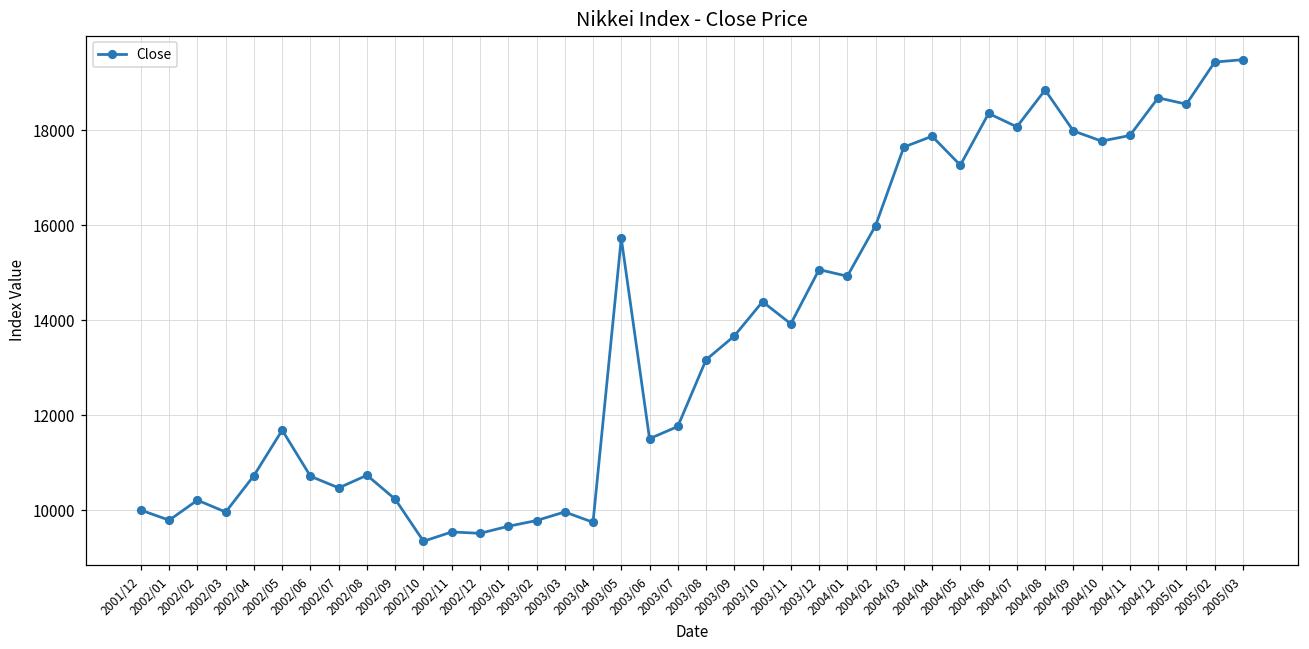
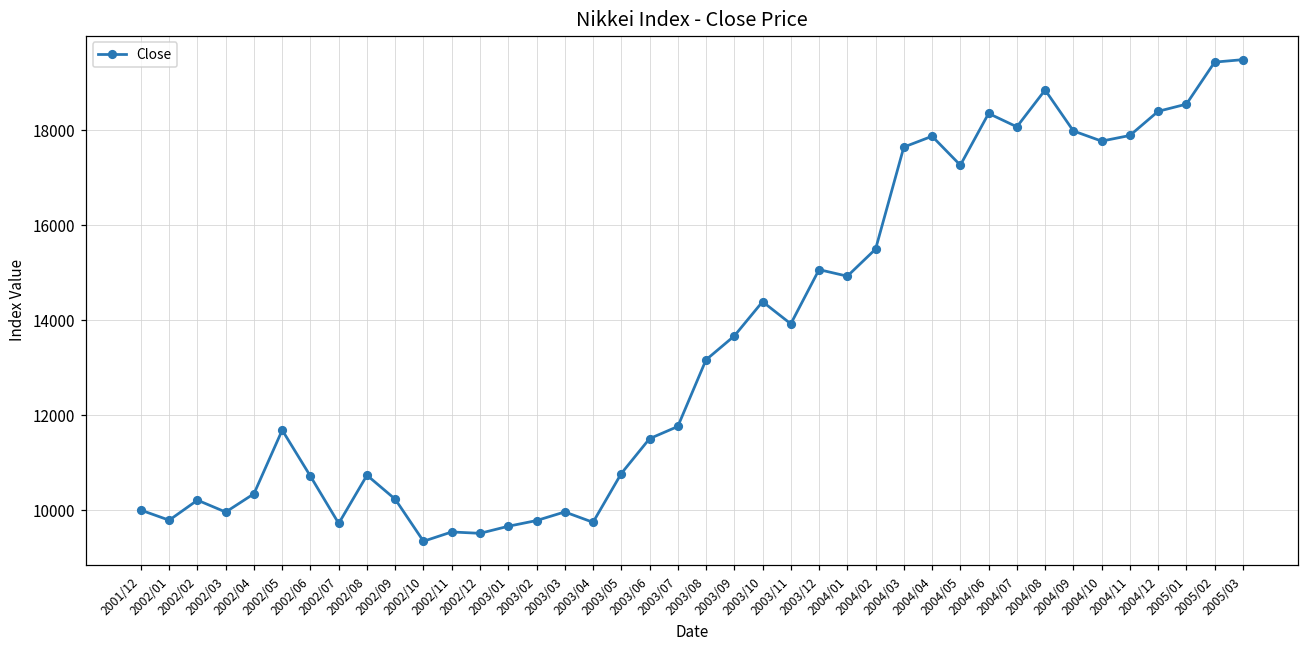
2002/04: 10700 -> 10300
2002/07: 10500 -> 9700
2003/05: 15700 -> 10800
2004/02: 16000 -> 15500
2004/12: 18700 -> 18400
